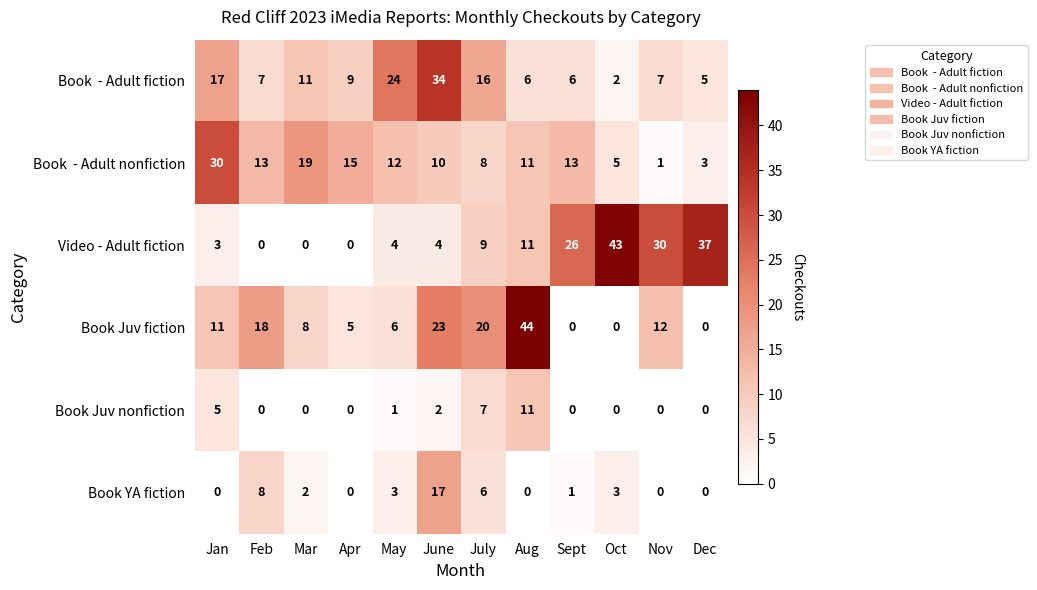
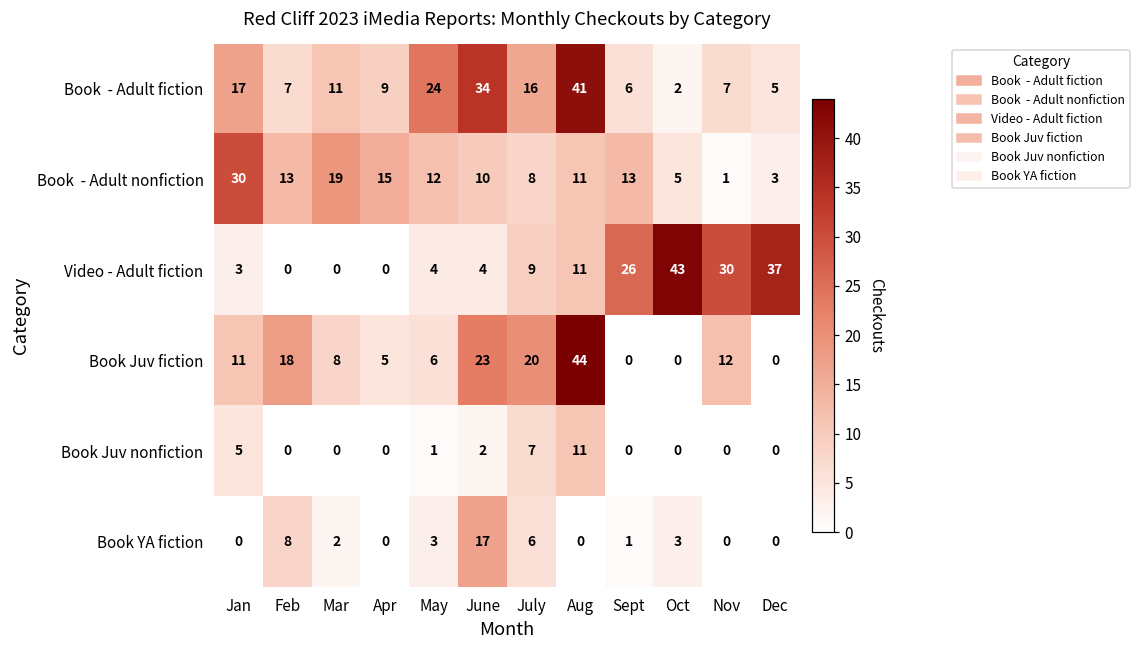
Book - Adult fiction, Aug: 6 -> 41
